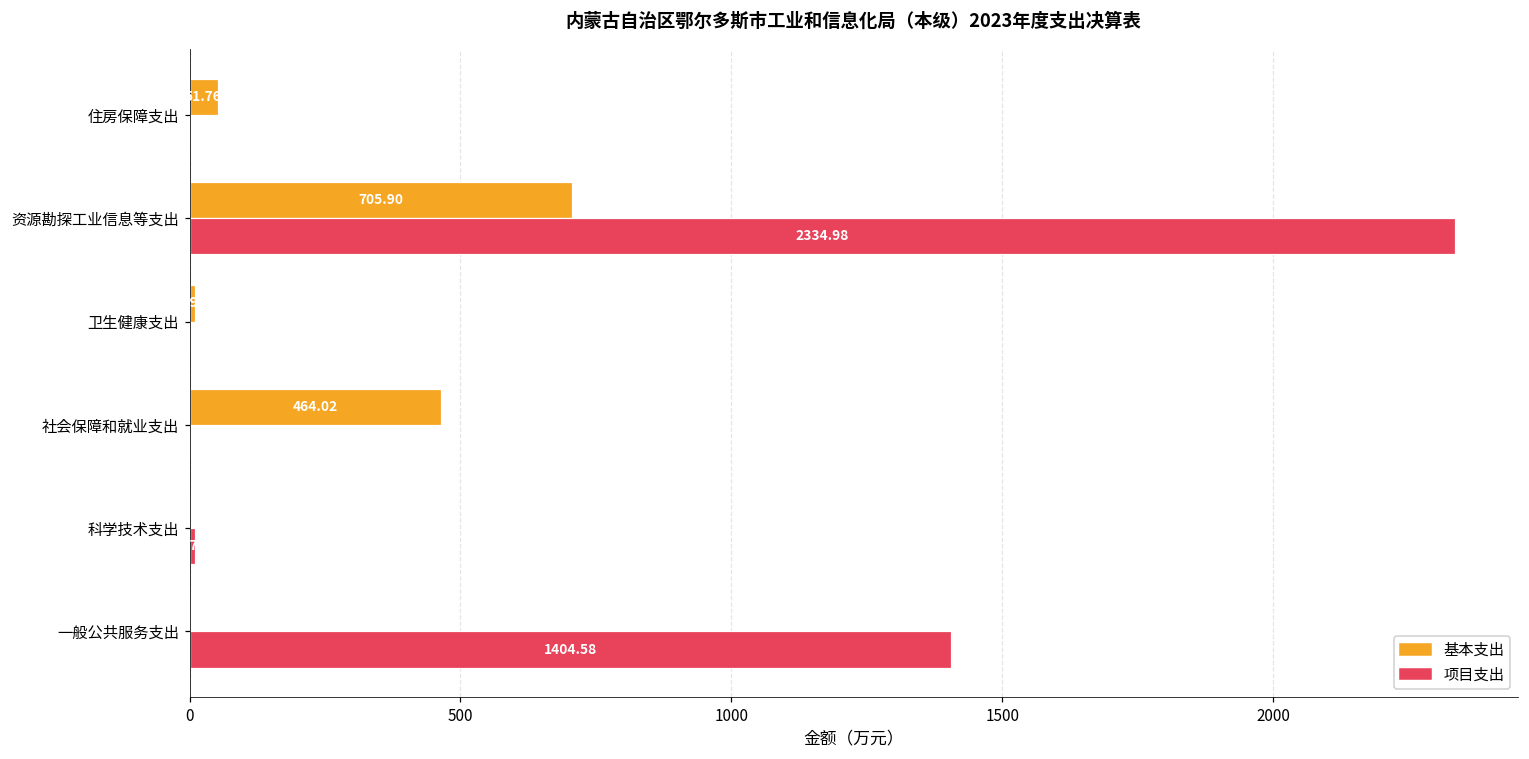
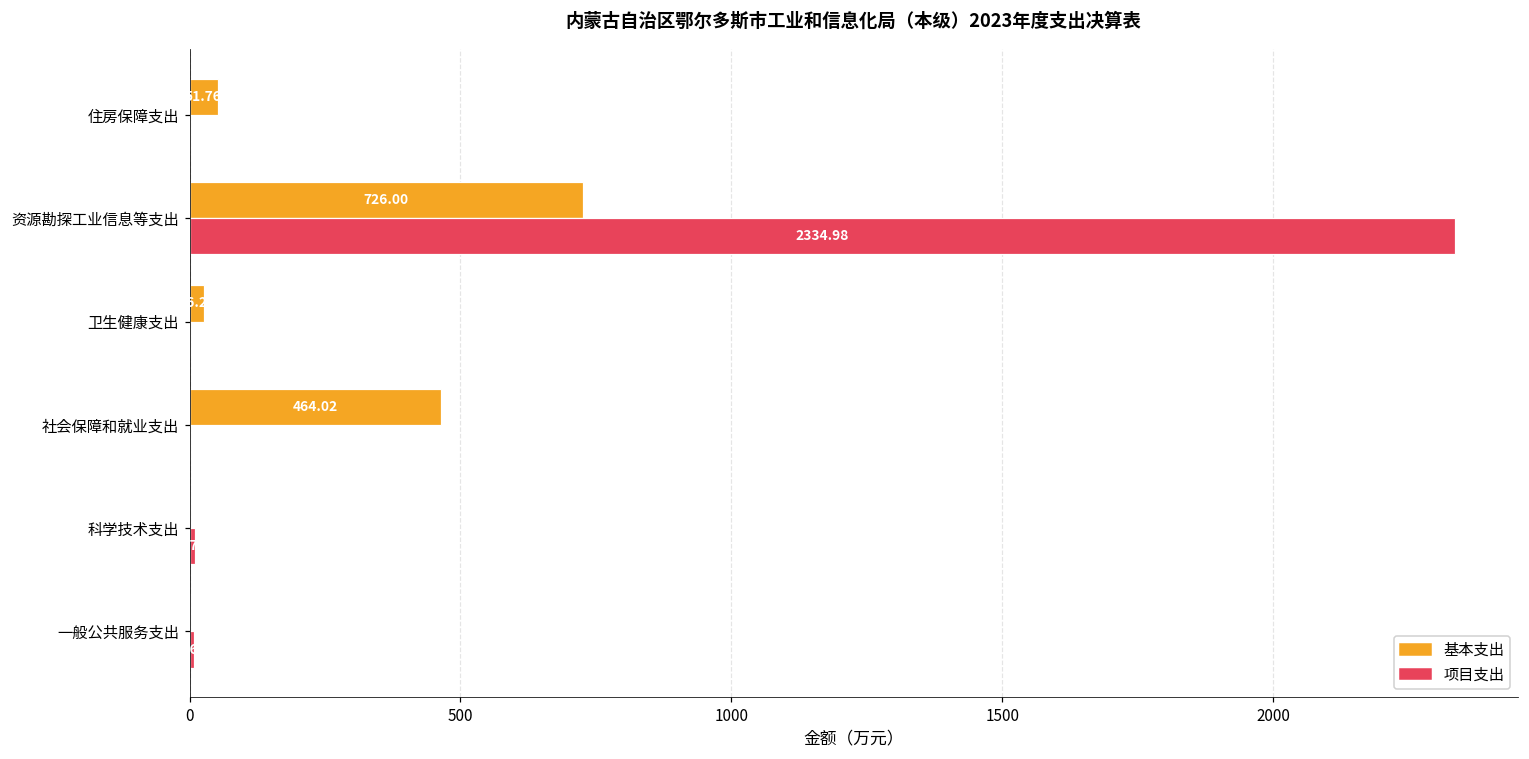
基本支出, 资源勘探工业信息等支出: 705.90 -> 726.00
基本支出, 卫生健康支出: 10 -> 30
项目支出, 一般公共服务支出: 1400 -> 10
